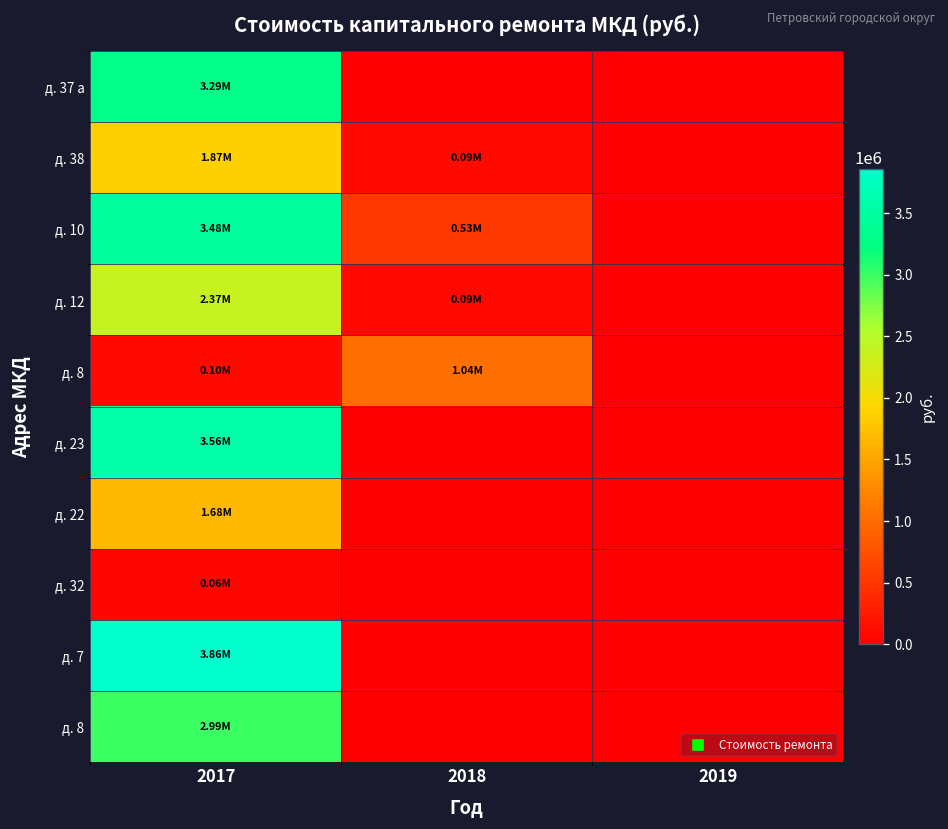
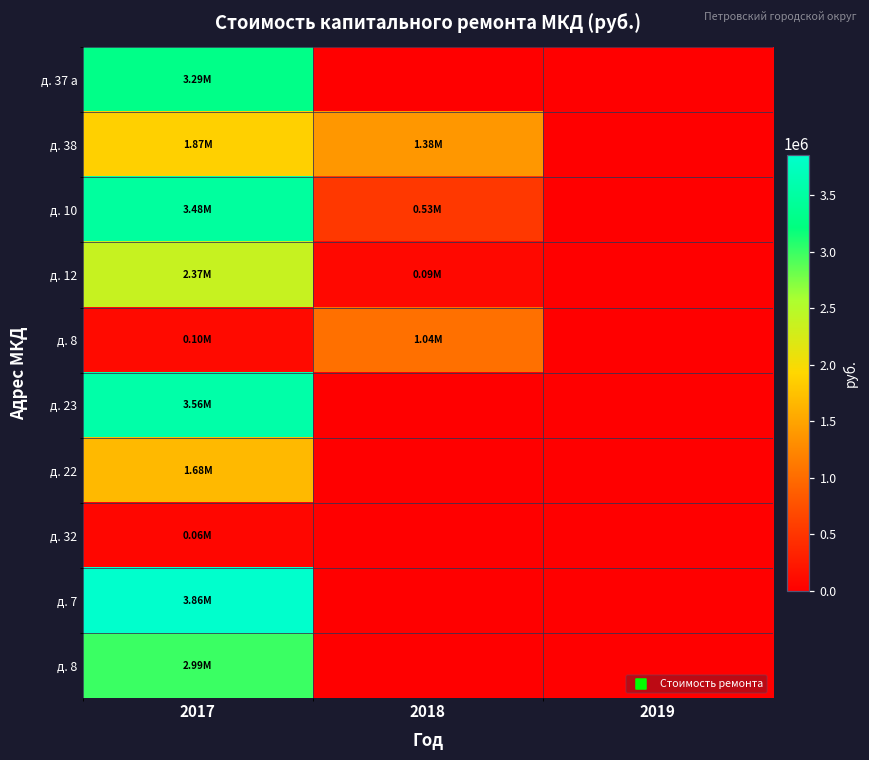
д. 38, 2018: 0.09М -> 1.38М
